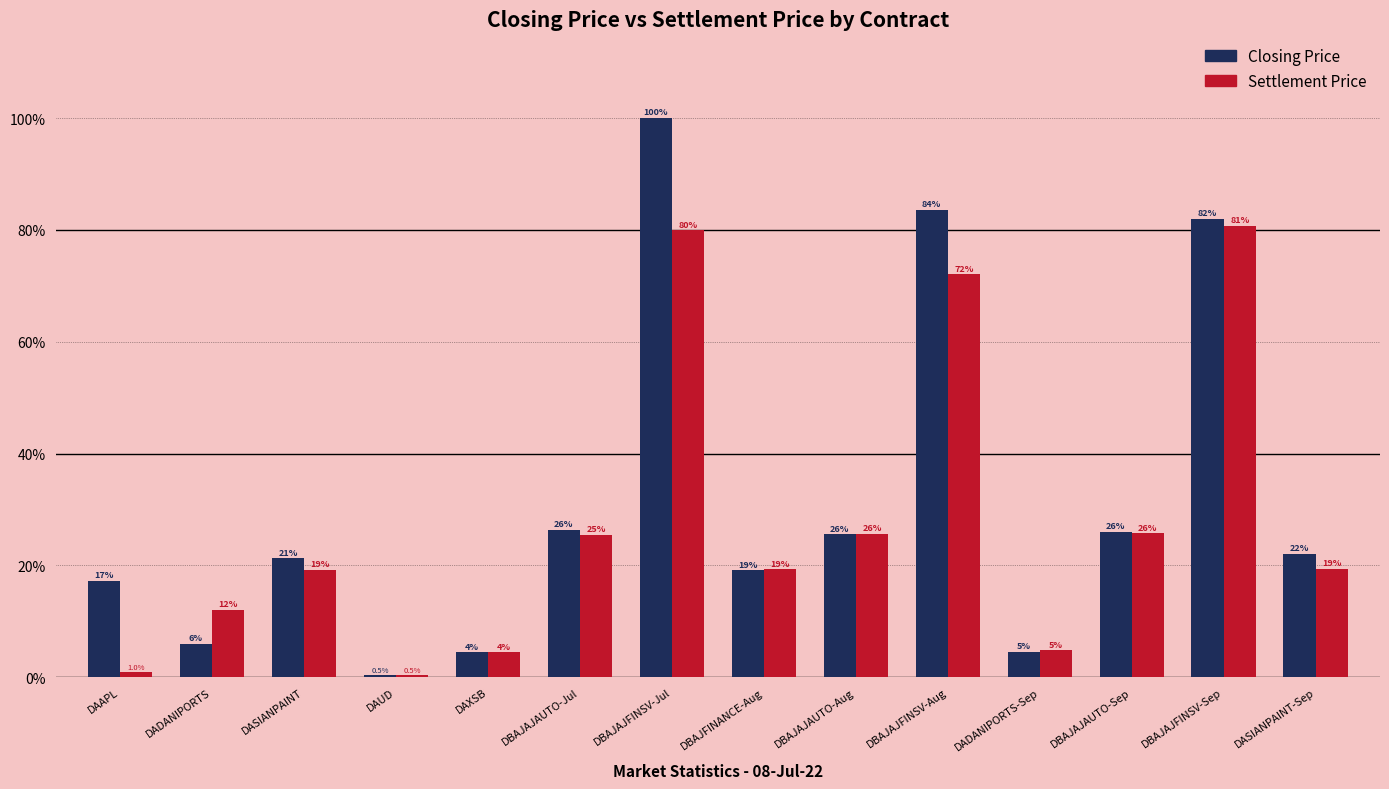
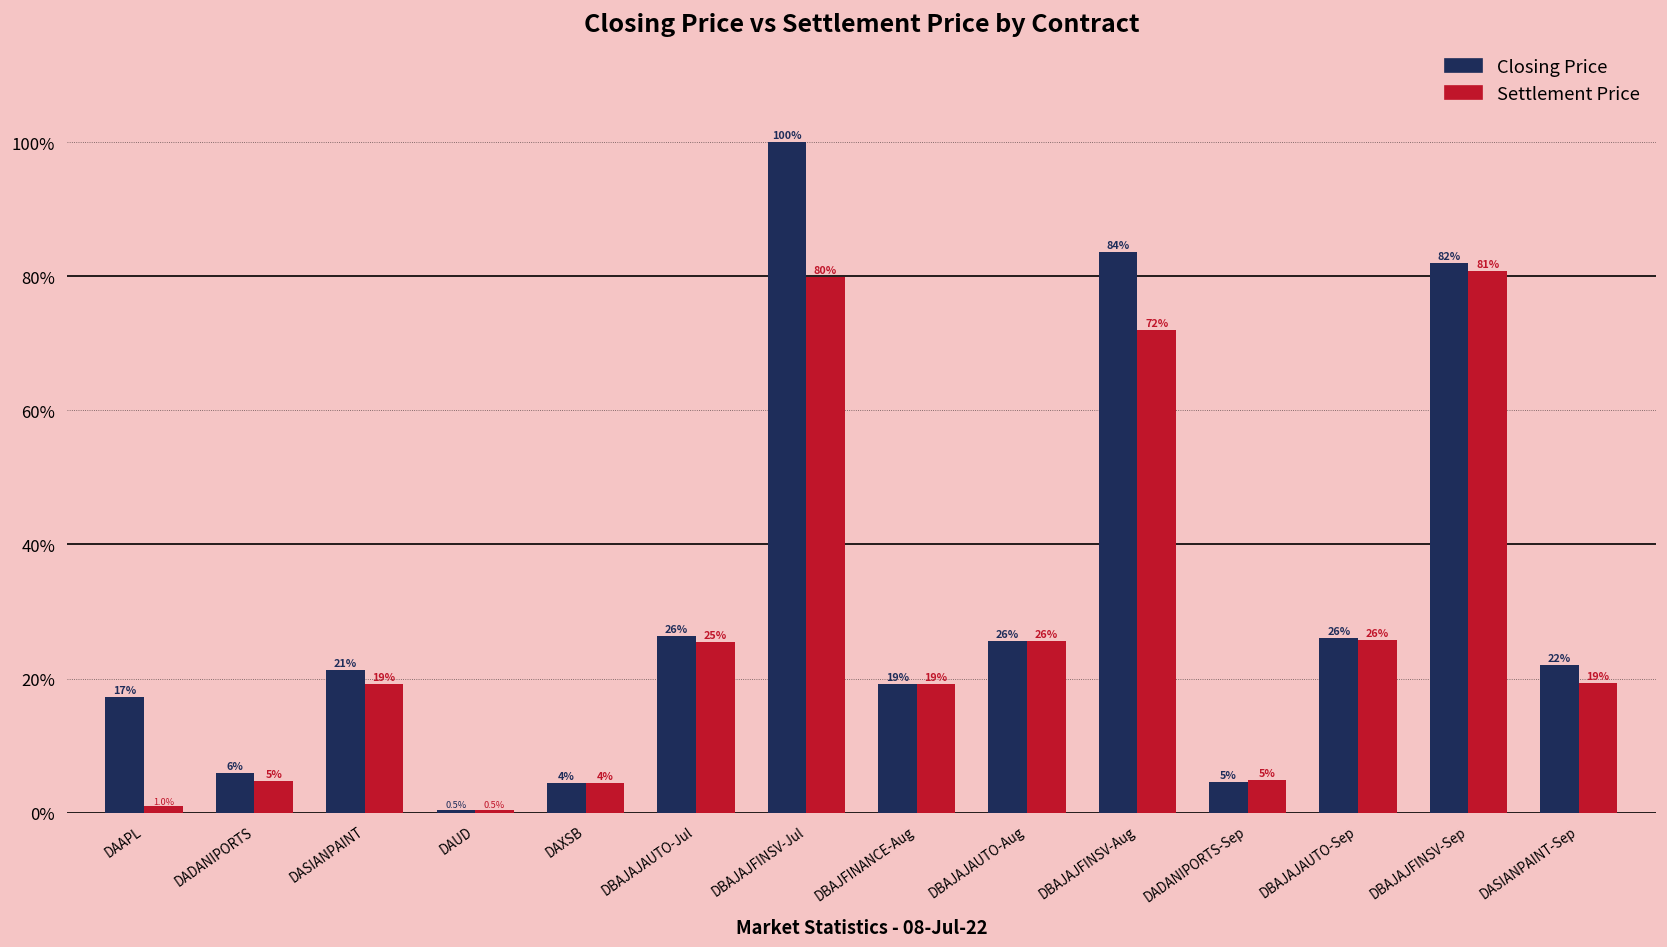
Settlement Price, DADANIPORTS: 12% -> 5%
